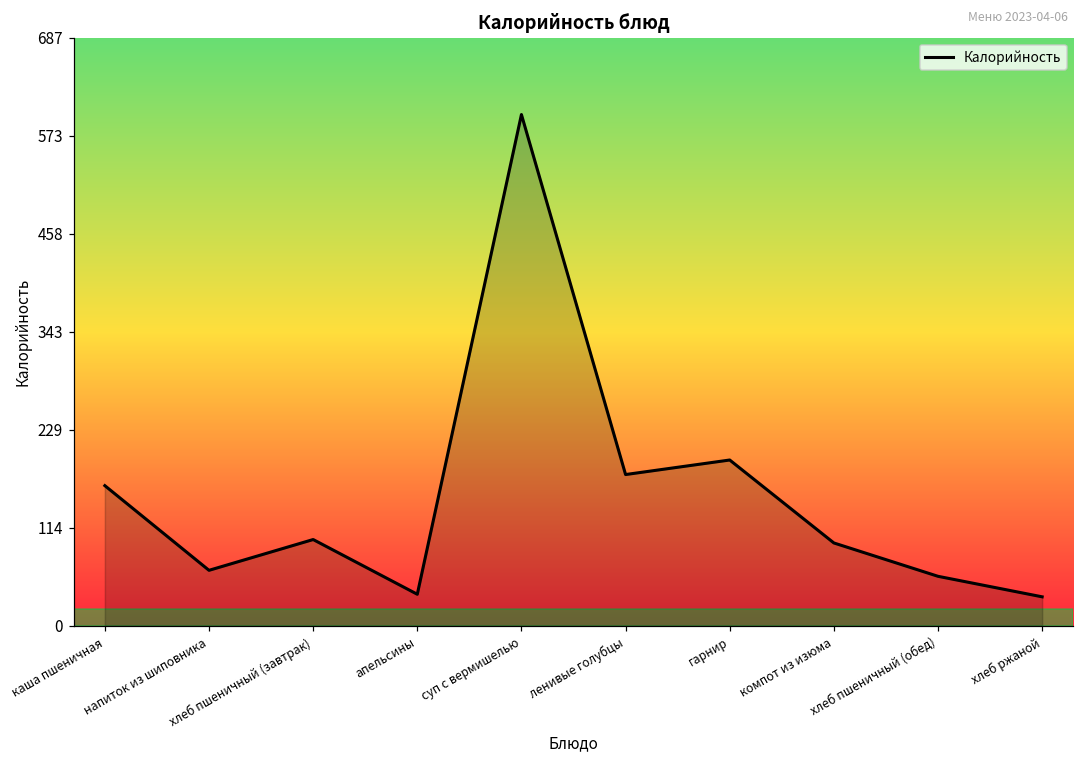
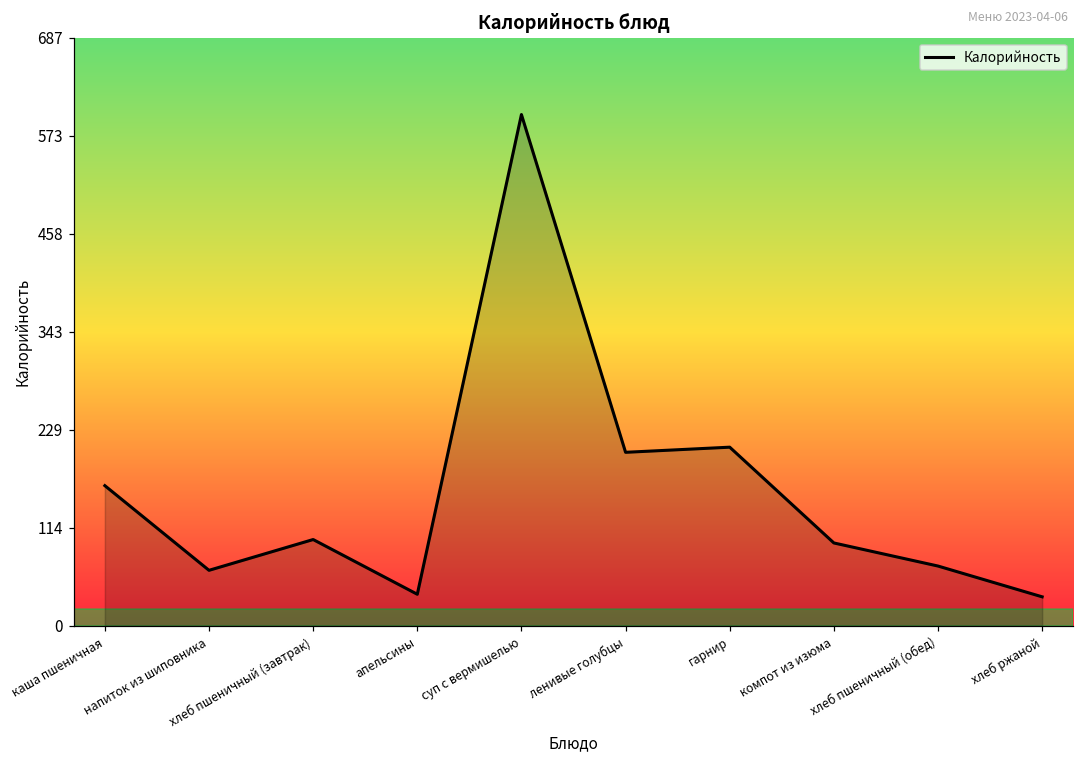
ленивые голубцы: 180 -> 200
гарнир: 190 -> 210
хлеб пшеничный (обед): 60 -> 70
